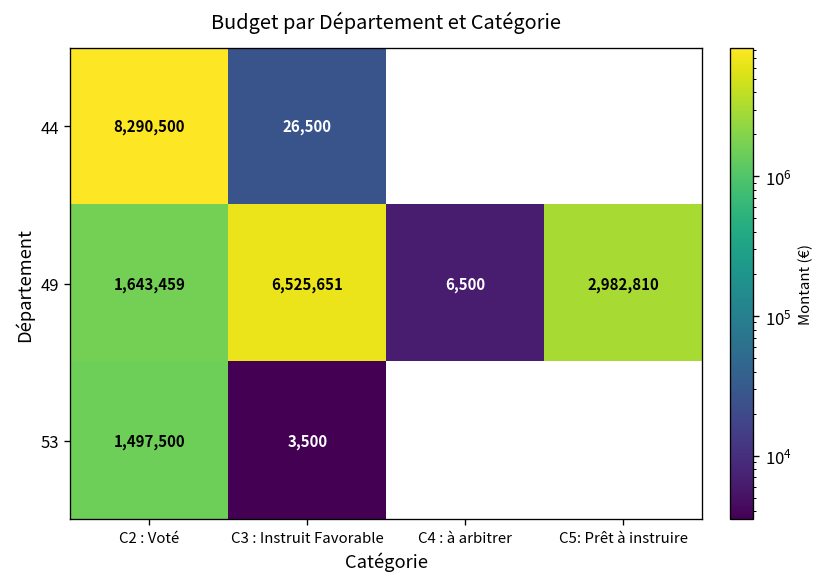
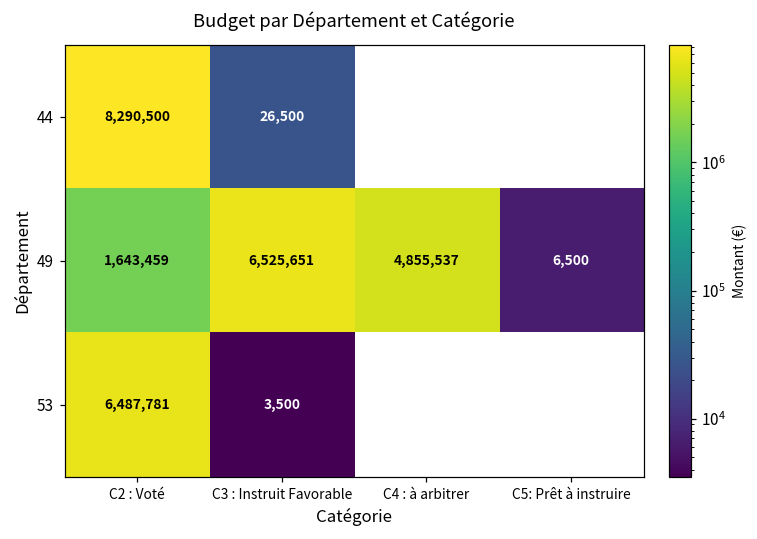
49, C4 : à arbitrer: 6,500 -> 4,855,537
49, C5: Prêt à instruire: 2,982,810 -> 6,500
53, C2 : Voté: 1,497,500 -> 6,487,781
